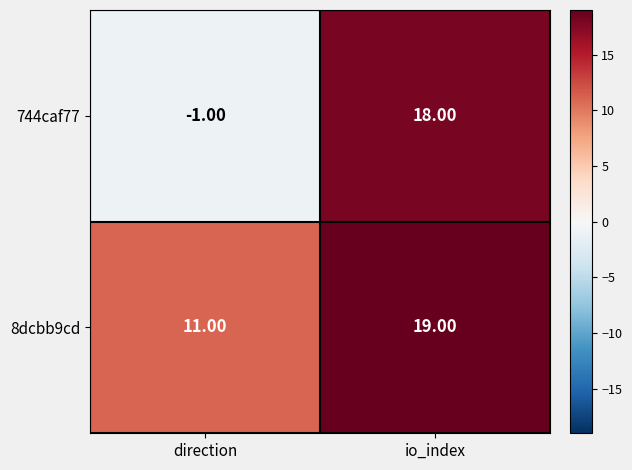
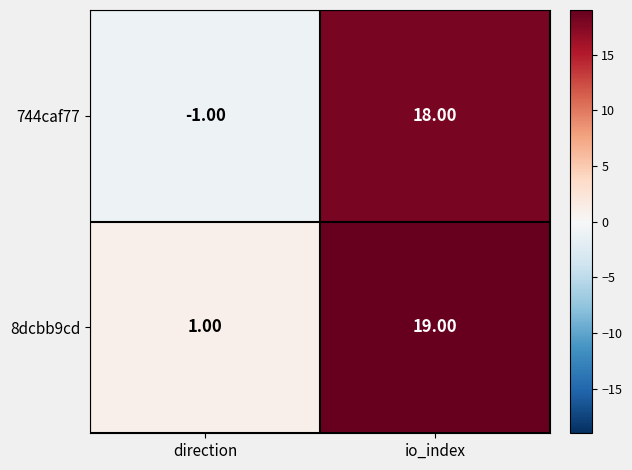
8dcbb9cd, direction: 11.00 -> 1.00
